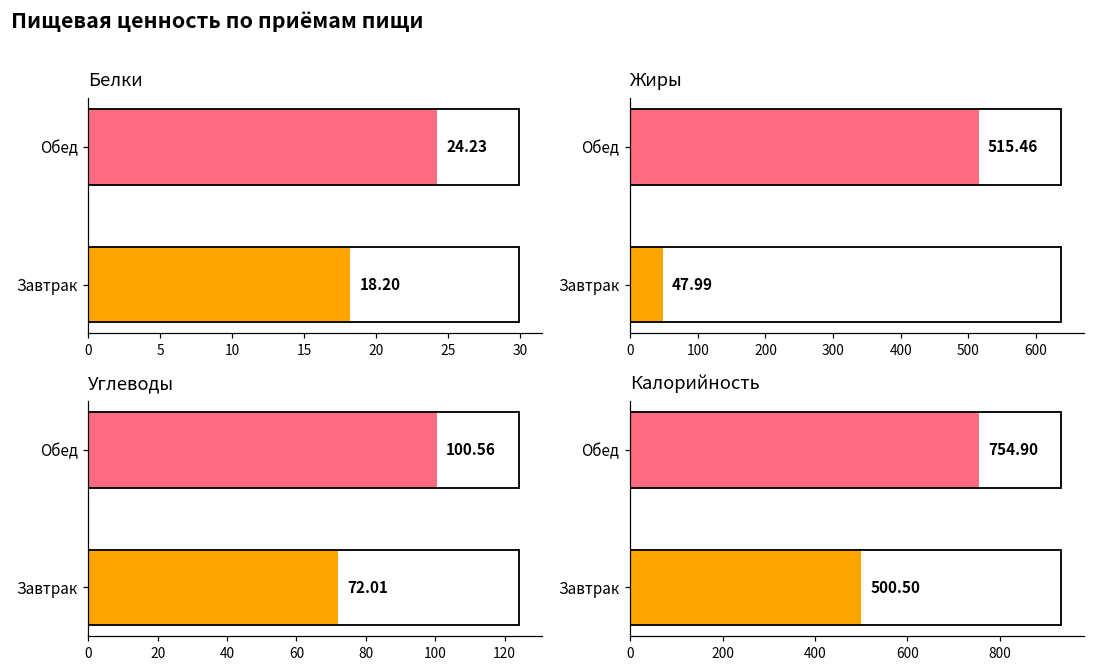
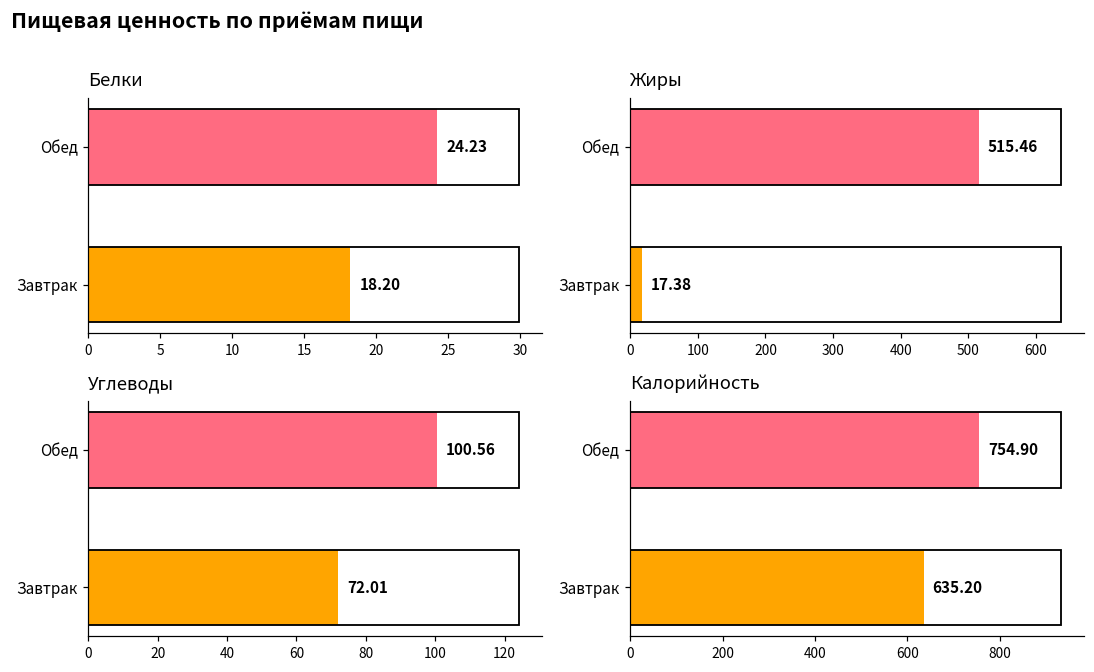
Жиры, Завтрак: 47.99 -> 17.38
Калорийность, Завтрак: 500.50 -> 635.20
